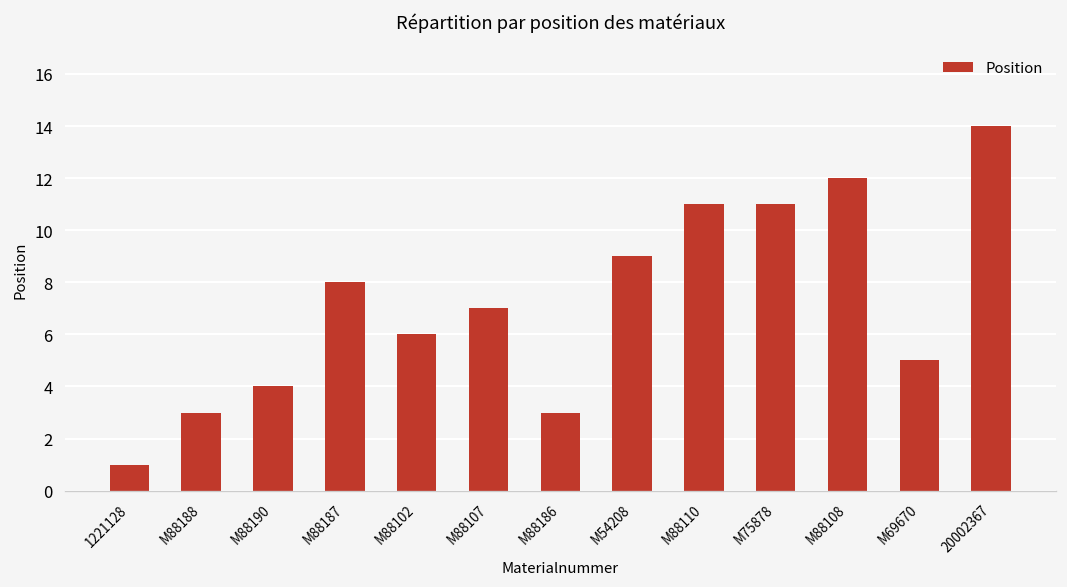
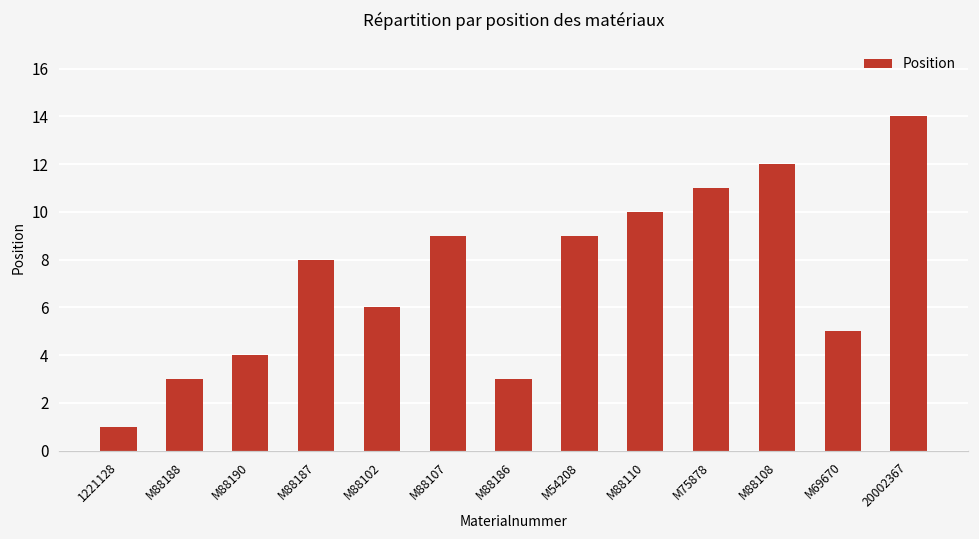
M88107: 7 -> 9
M88110: 11 -> 10
